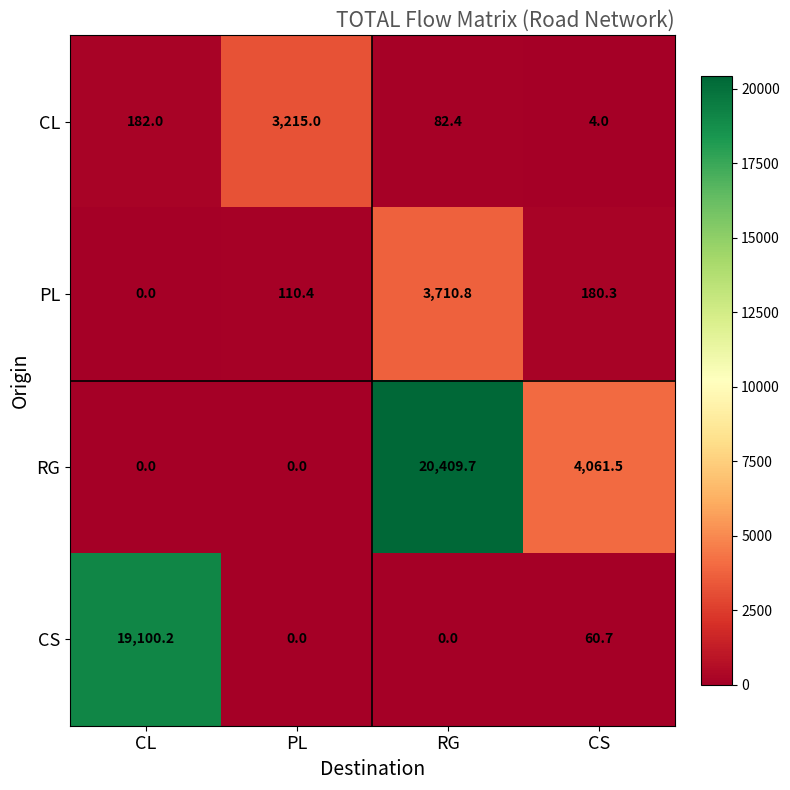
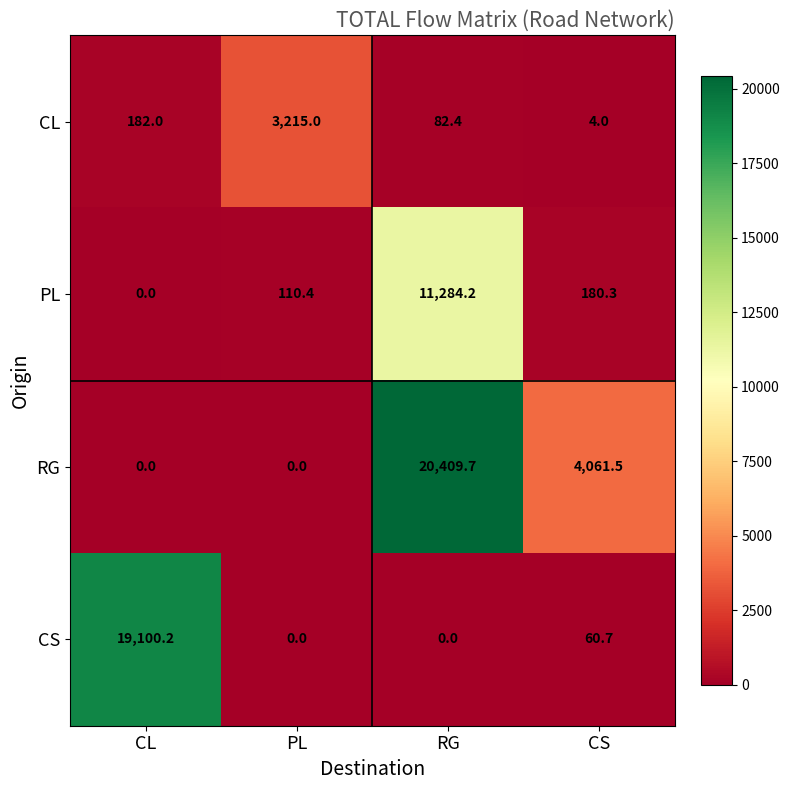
PL, RG: 3,710.8 -> 11,284.2
